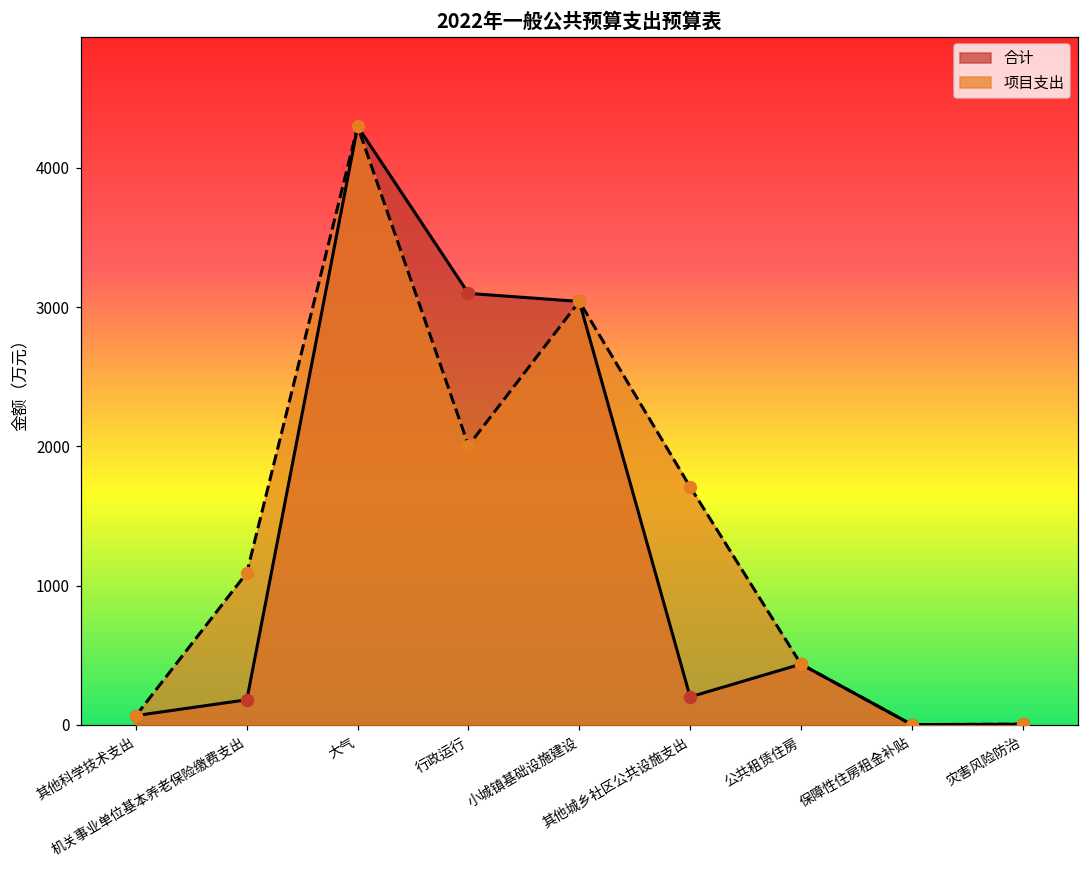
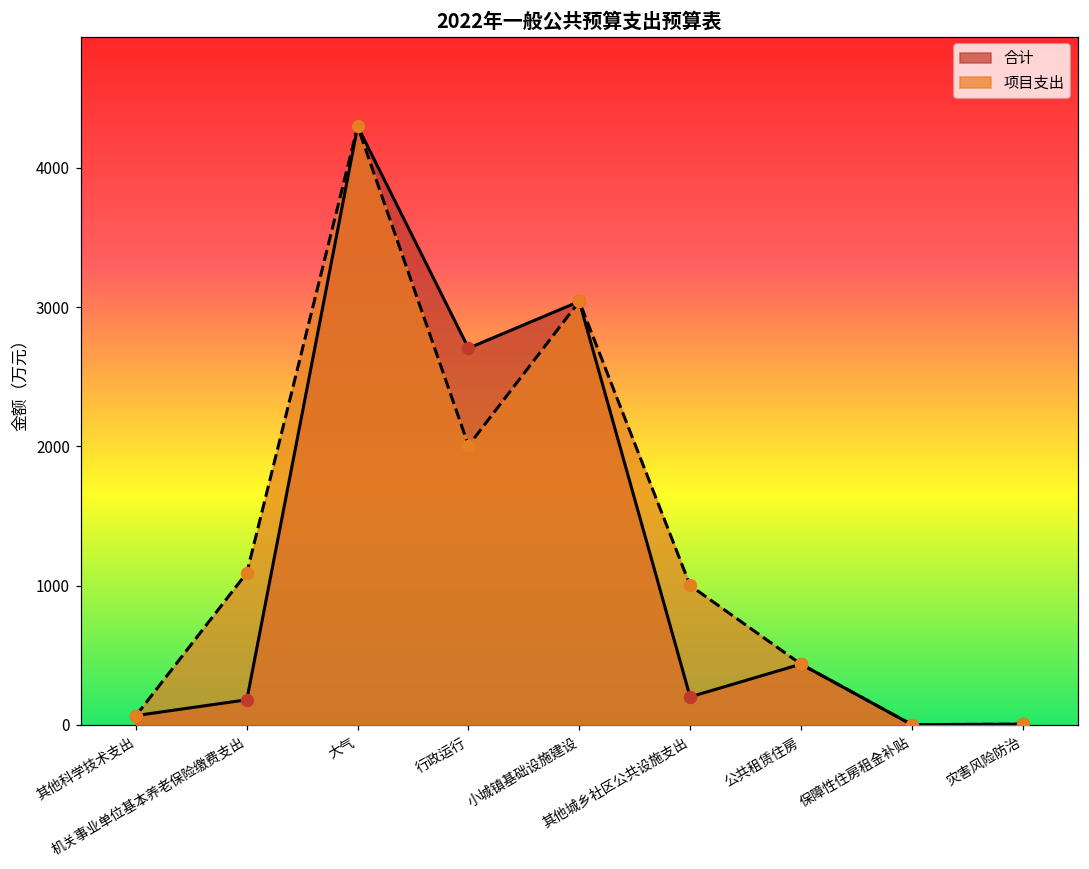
合计, 行政运行: 3100 -> 2700
项目支出, 其他城乡社区公共设施支出: 1710 -> 1000
